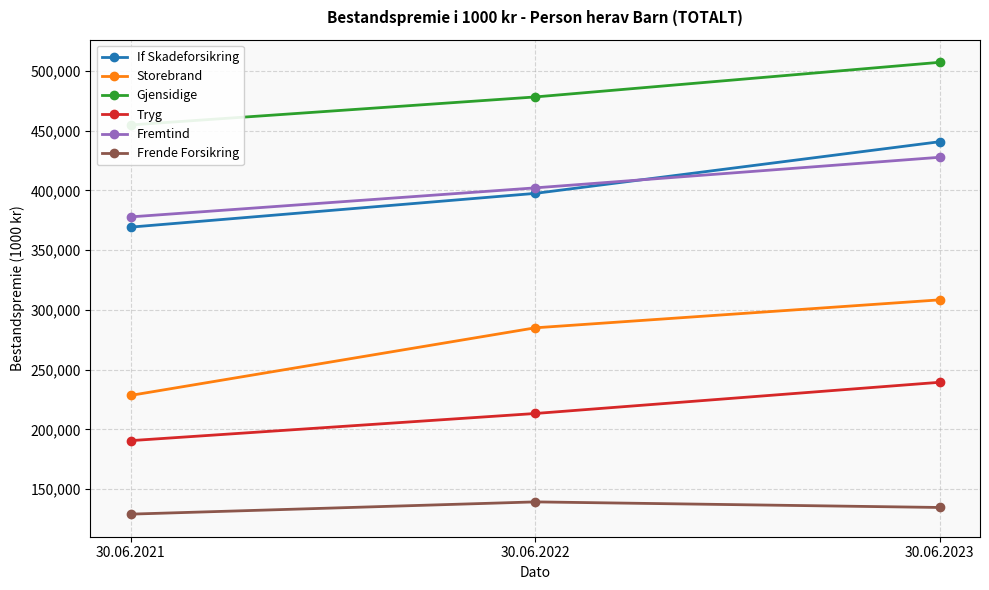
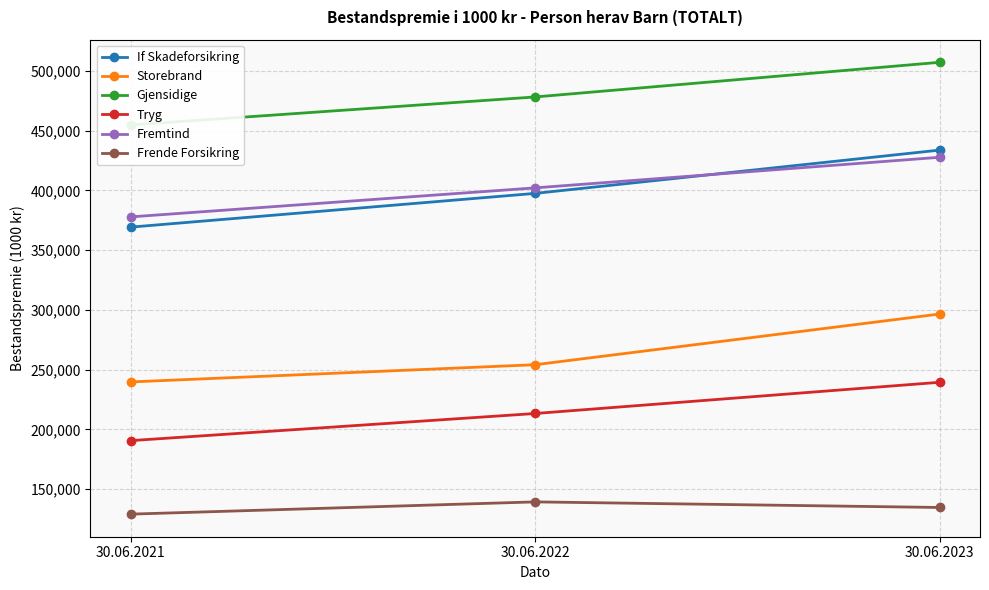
Storebrand, 30.06.2021: 229,000 -> 240,000
Storebrand, 30.06.2022: 285,000 -> 254,000
If Skadeforsikring, 30.06.2023: 441,000 -> 434,000
Storebrand, 30.06.2023: 308,000 -> 297,000
